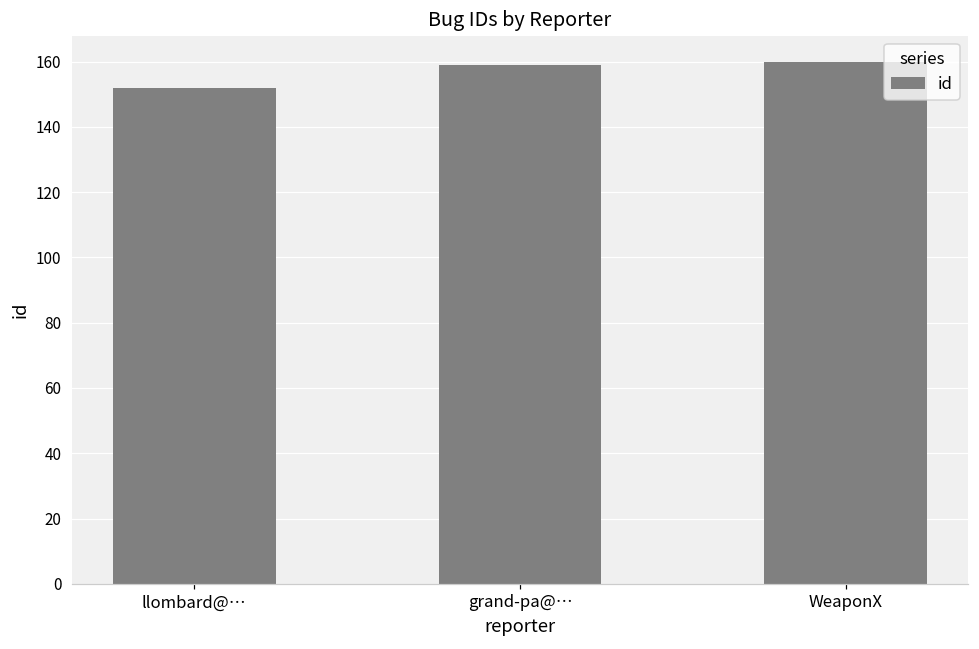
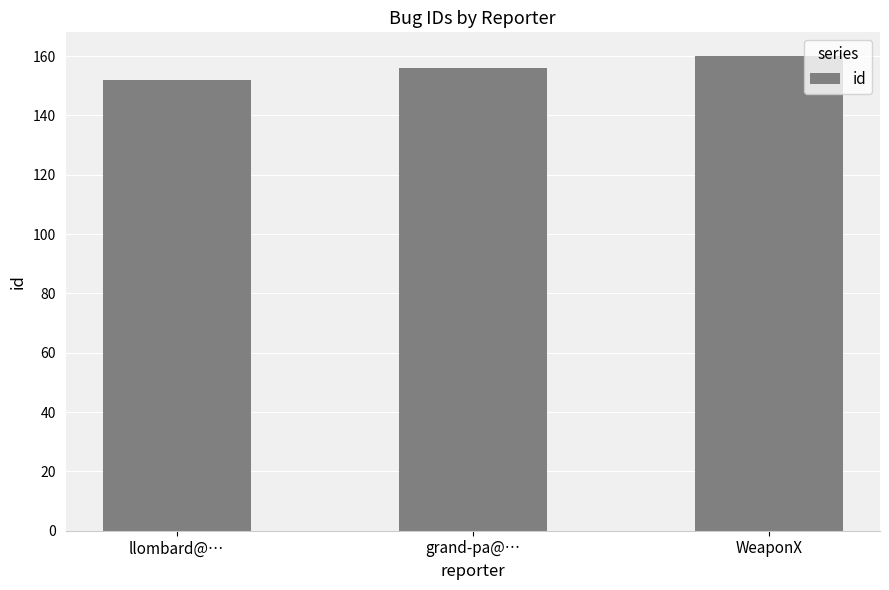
grand-pa@…: 159 -> 156
